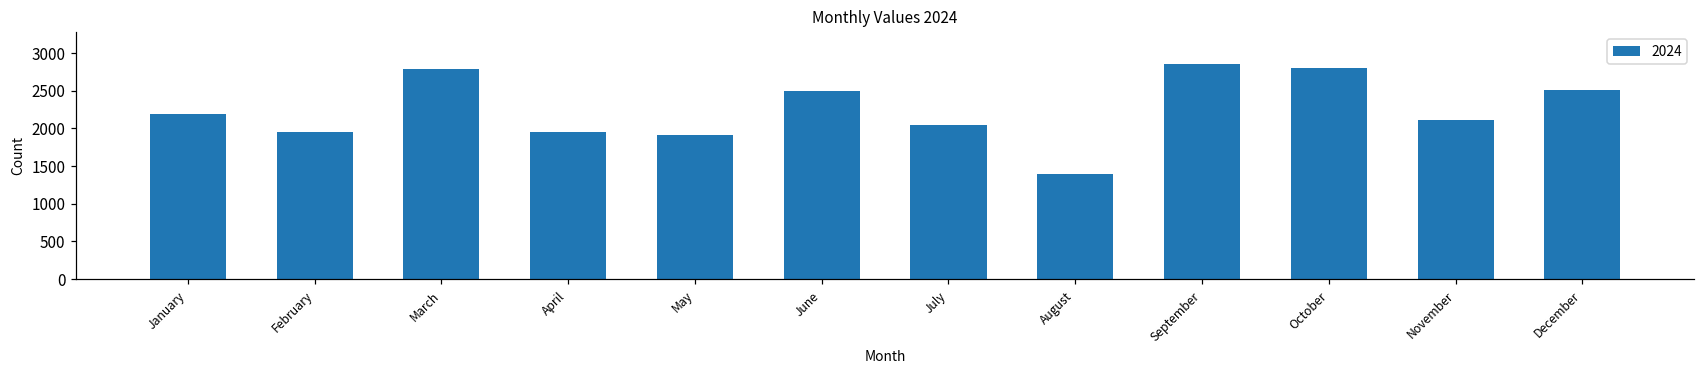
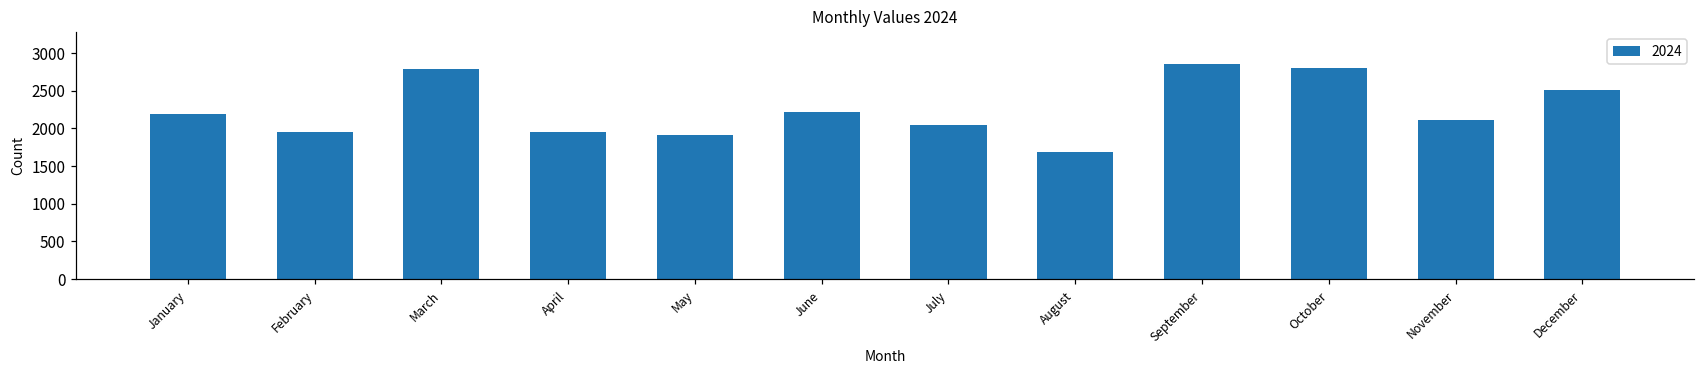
June: 2500 -> 2200
August: 1400 -> 1700
